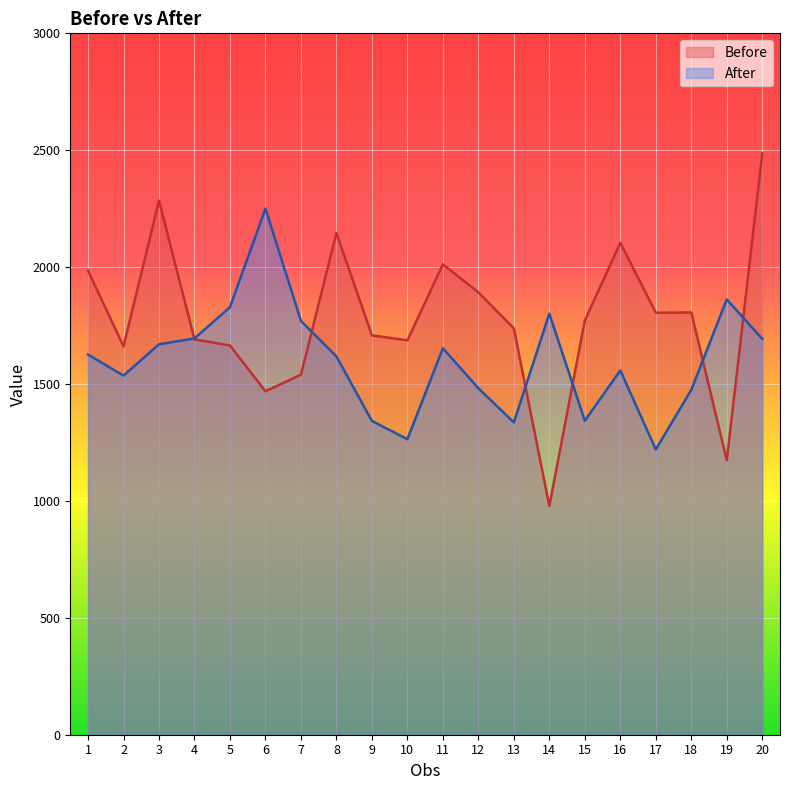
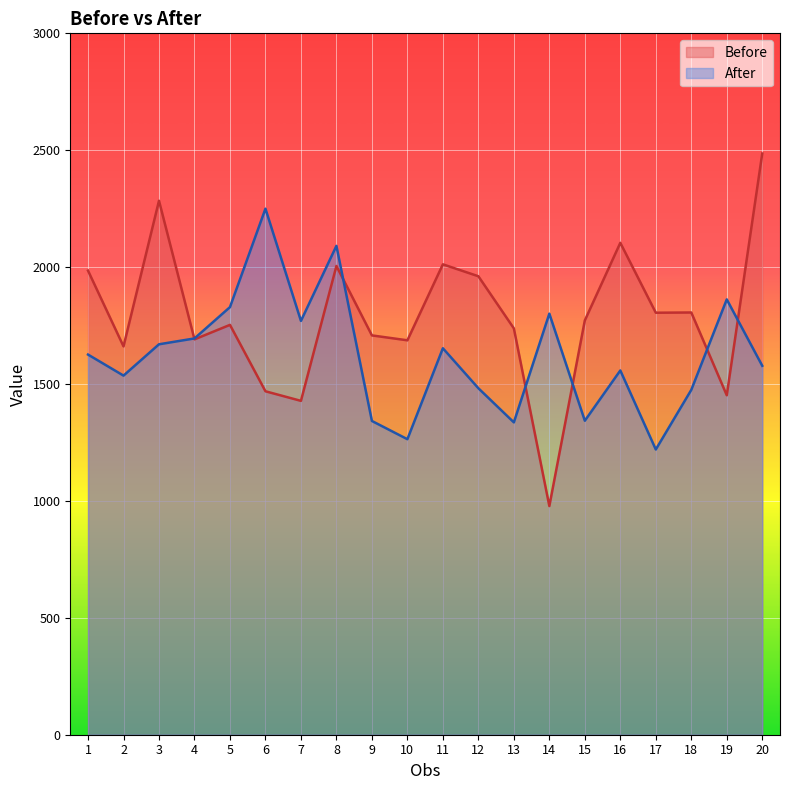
Before, 5: 1670 -> 1750
Before, 7: 1540 -> 1430
Before, 8: 2150 -> 2010
After, 8: 1620 -> 2090
Before, 12: 1890 -> 1960
Before, 19: 1170 -> 1450
After, 20: 1690 -> 1580
